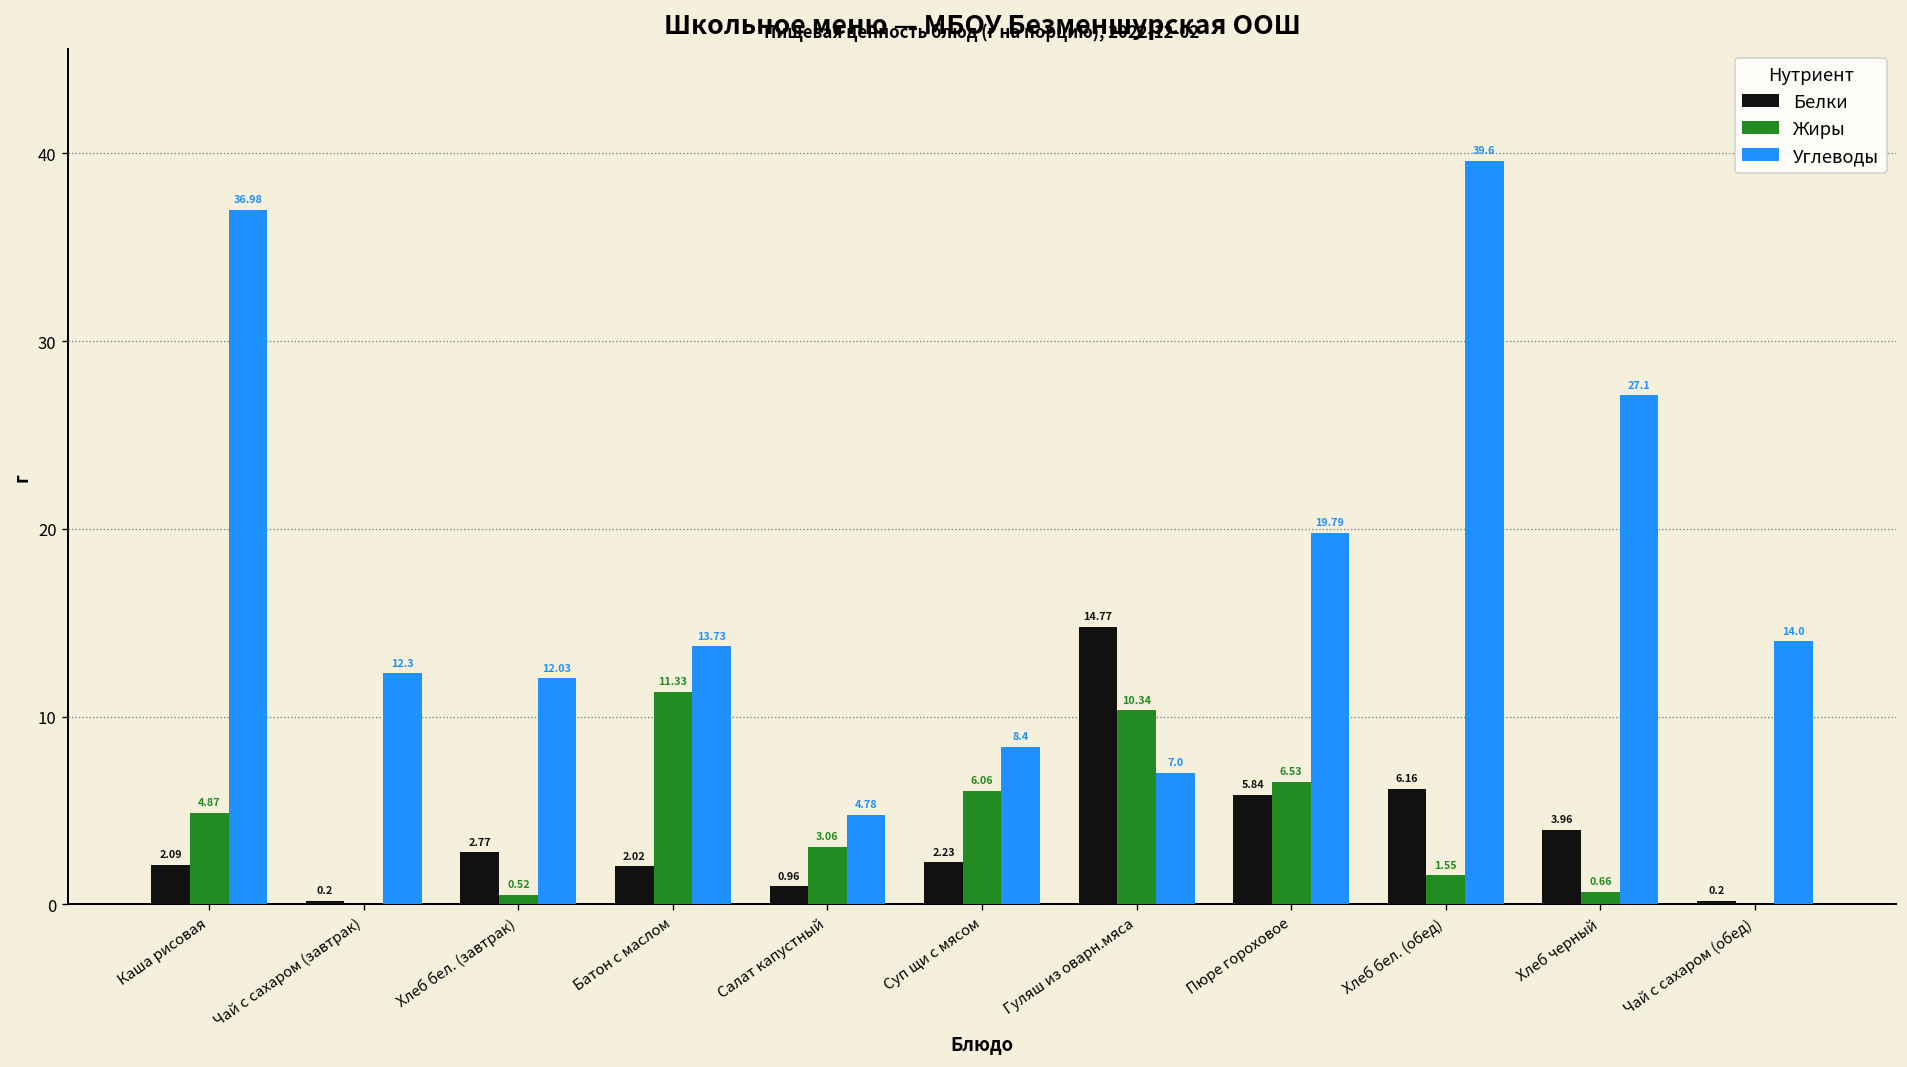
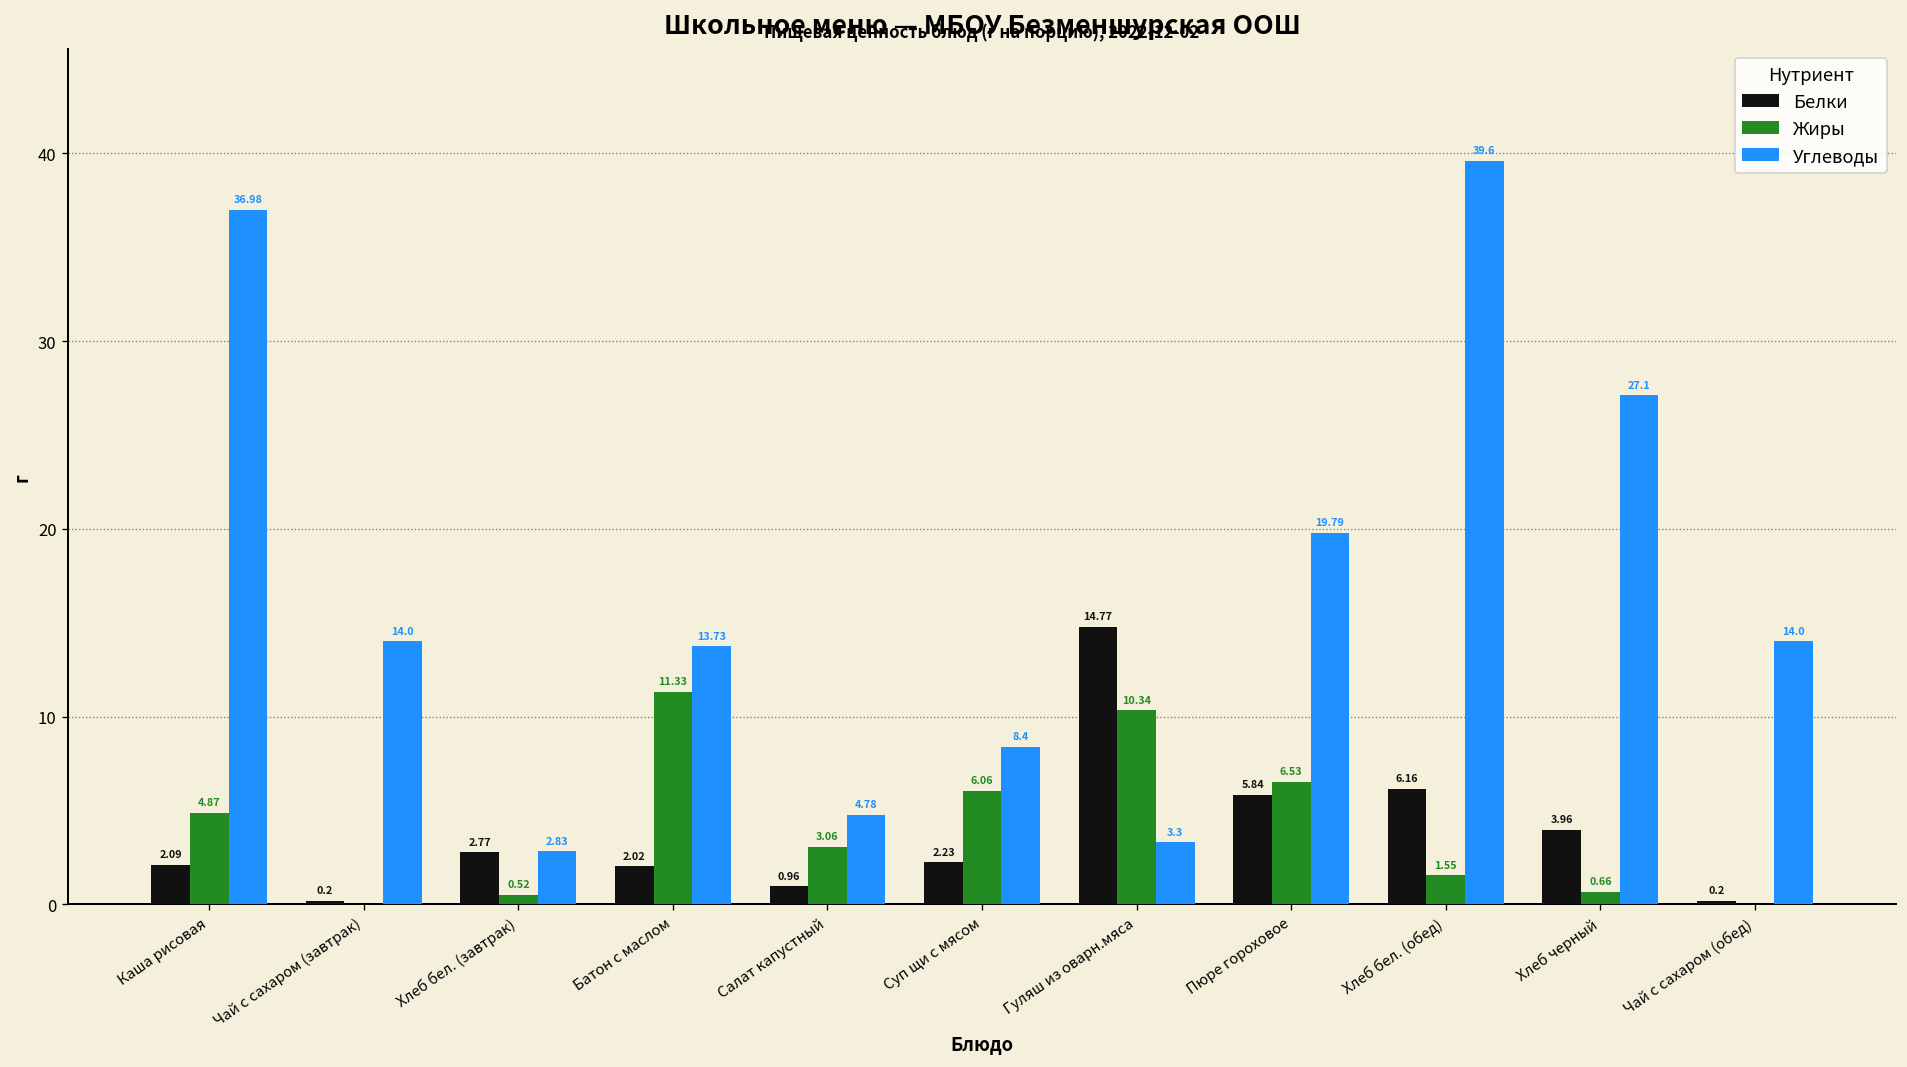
Углеводы, Чай с сахаром (завтрак): 12.3 -> 14.0
Углеводы, Хлеб бел. (завтрак): 12.03 -> 2.83
Углеводы, Гуляш из оварн.мяса: 7.0 -> 3.3
